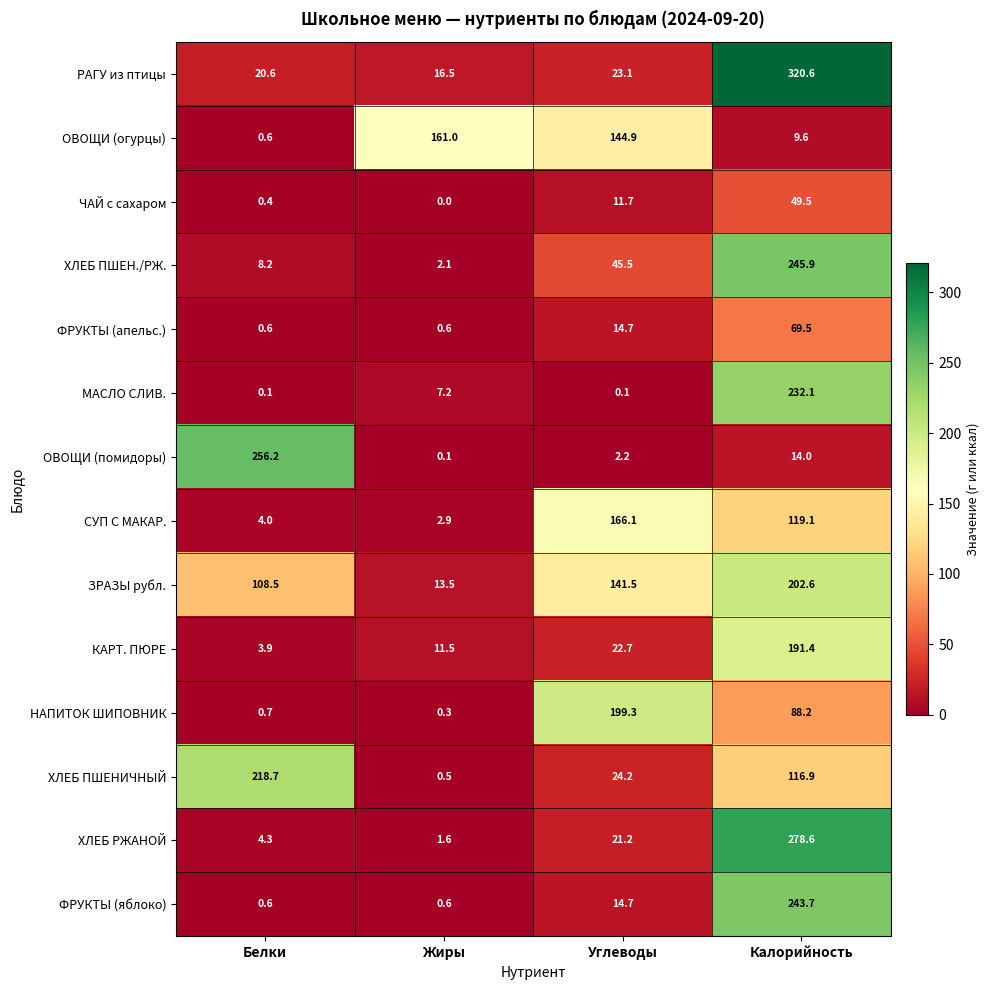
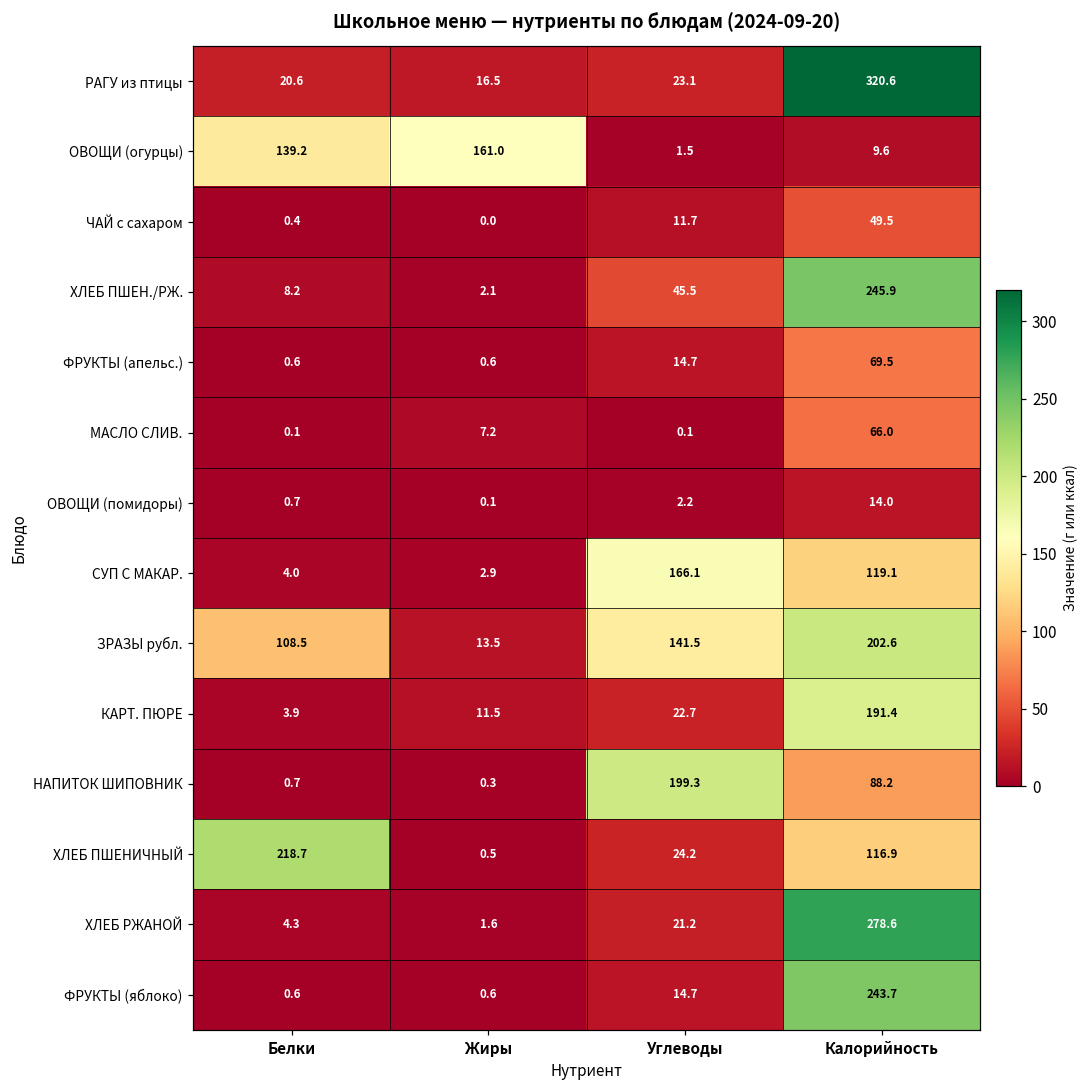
ОВОЩИ (огурцы), Белки: 0.6 -> 139.2
ОВОЩИ (огурцы), Углеводы: 144.9 -> 1.5
МАСЛО СЛИВ., Калорийность: 232.1 -> 66.0
ОВОЩИ (помидоры), Белки: 256.2 -> 0.7
